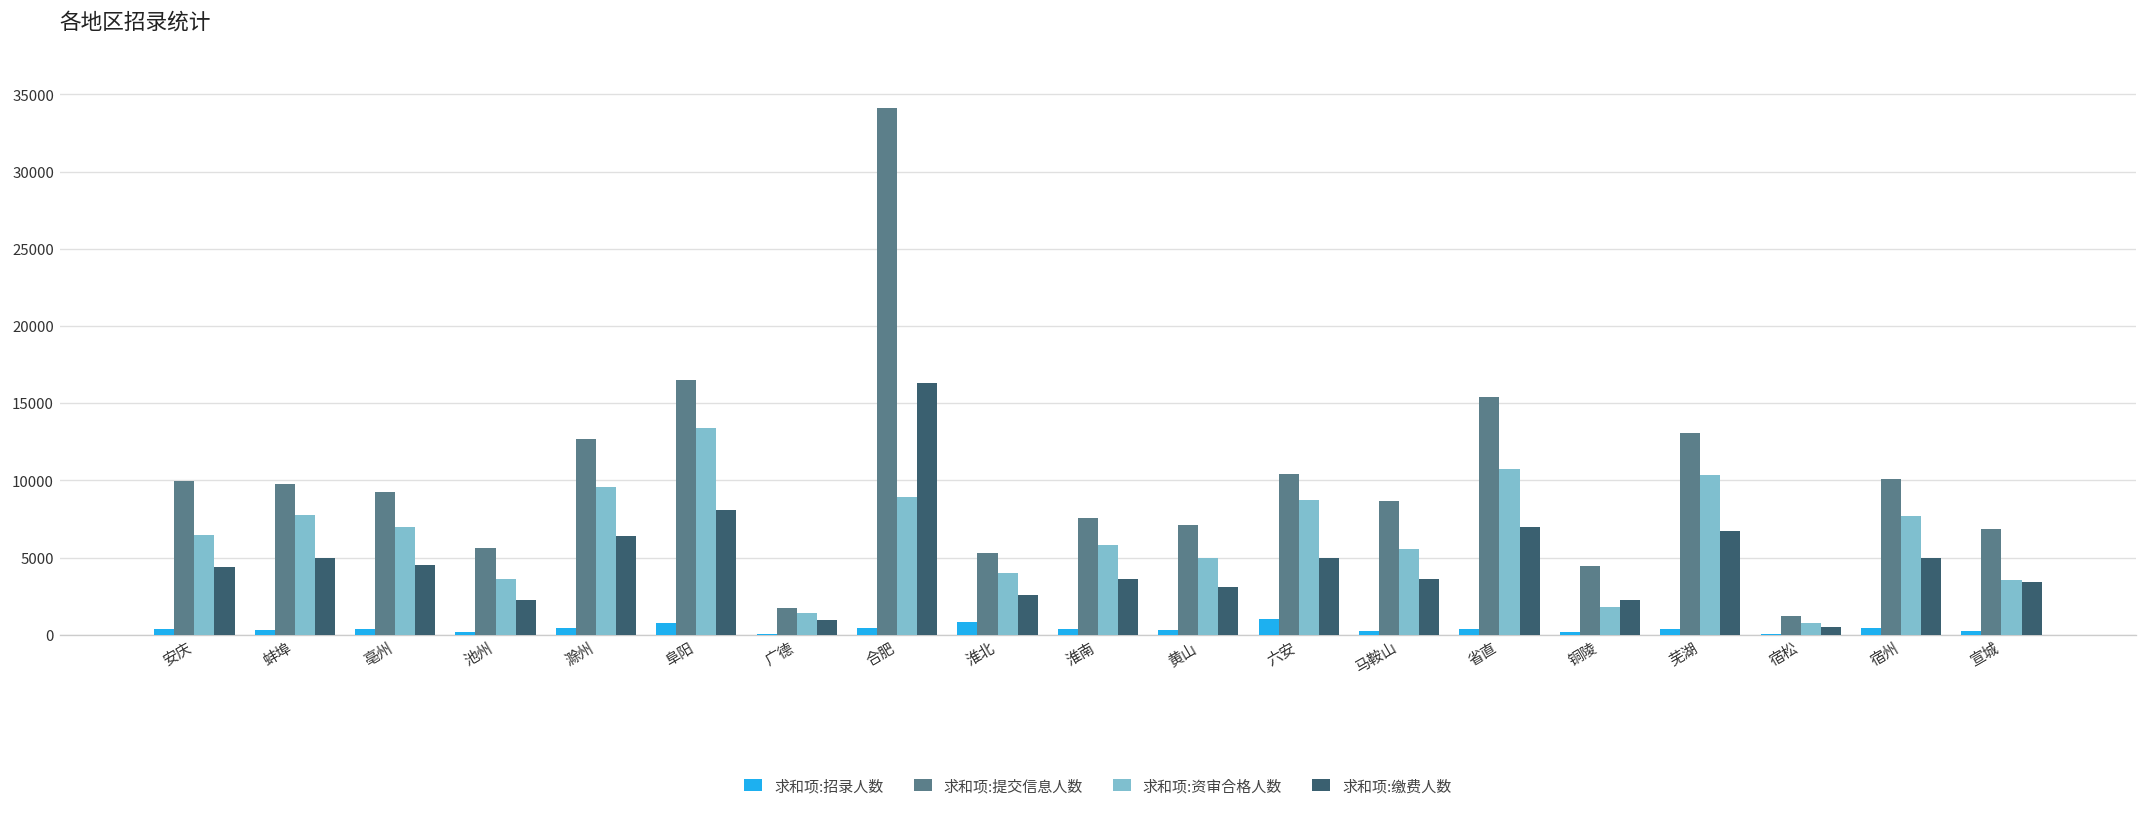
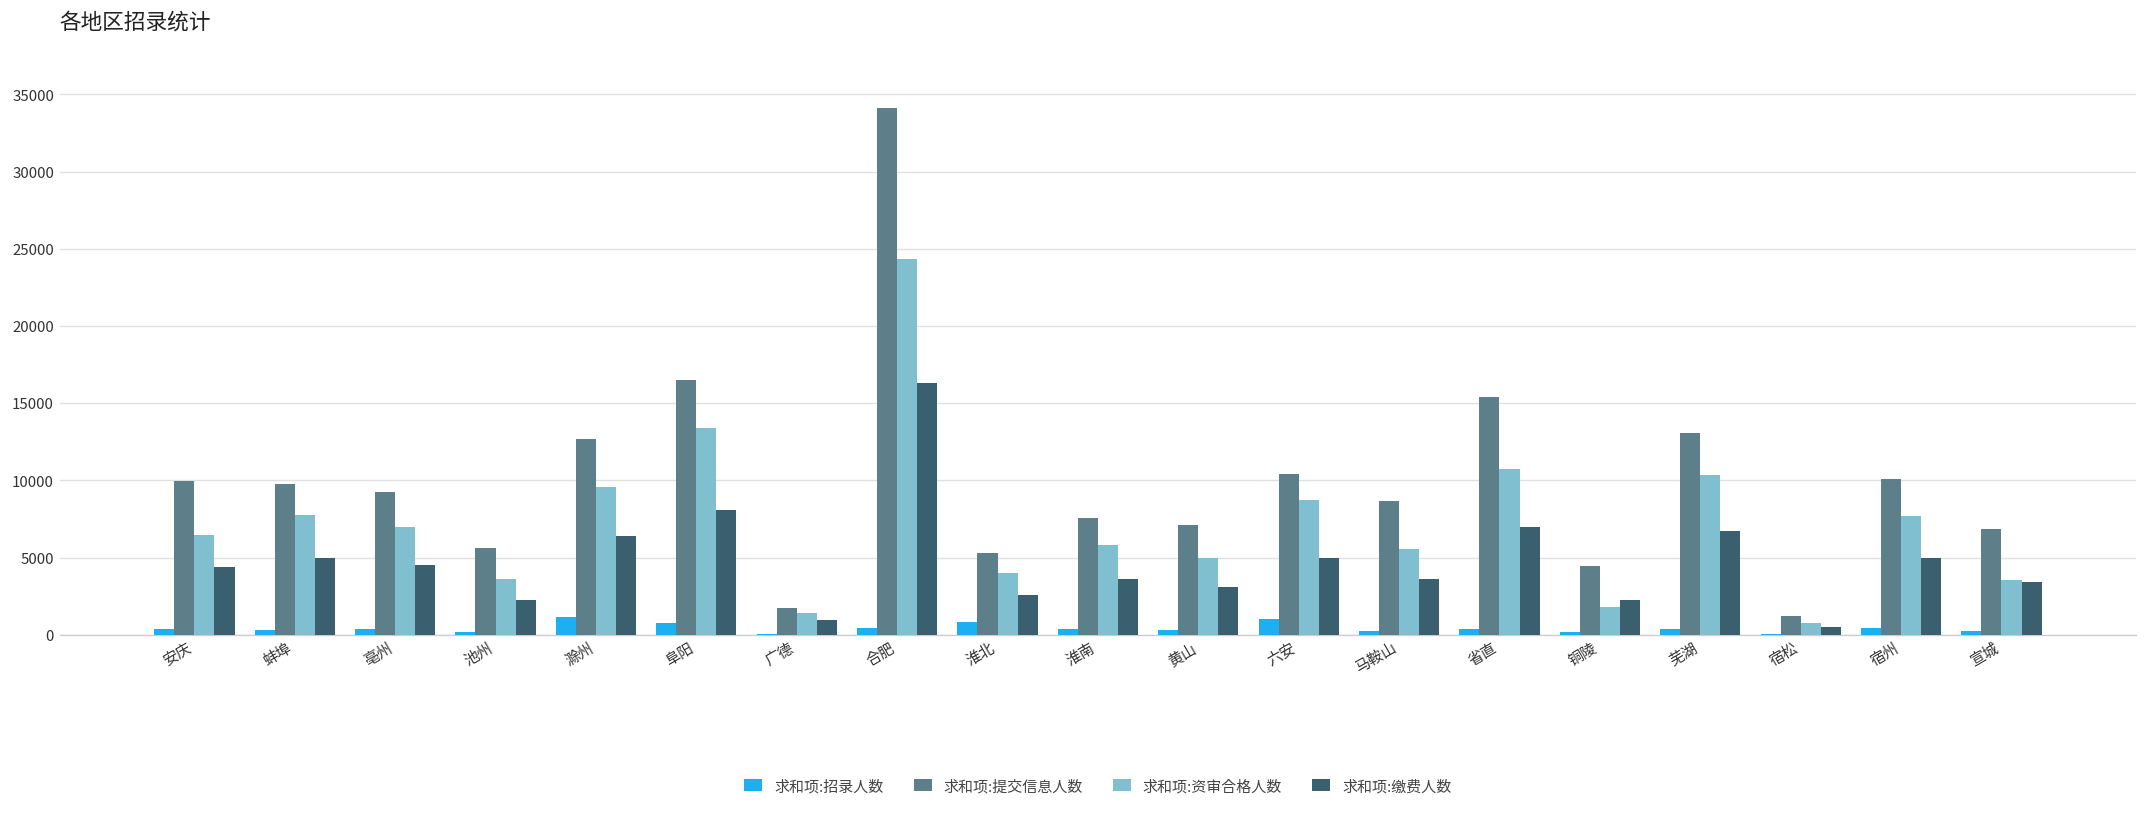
求和项:招录人数, 滁州: 400 -> 1100
求和项:资审合格人数, 合肥: 8900 -> 24400
